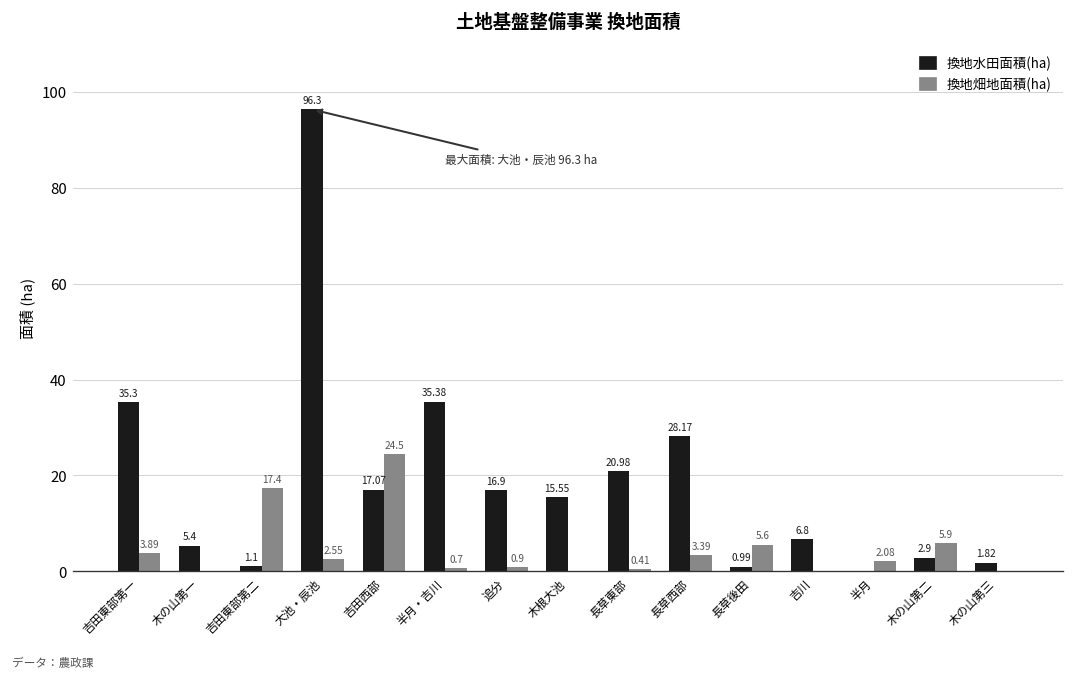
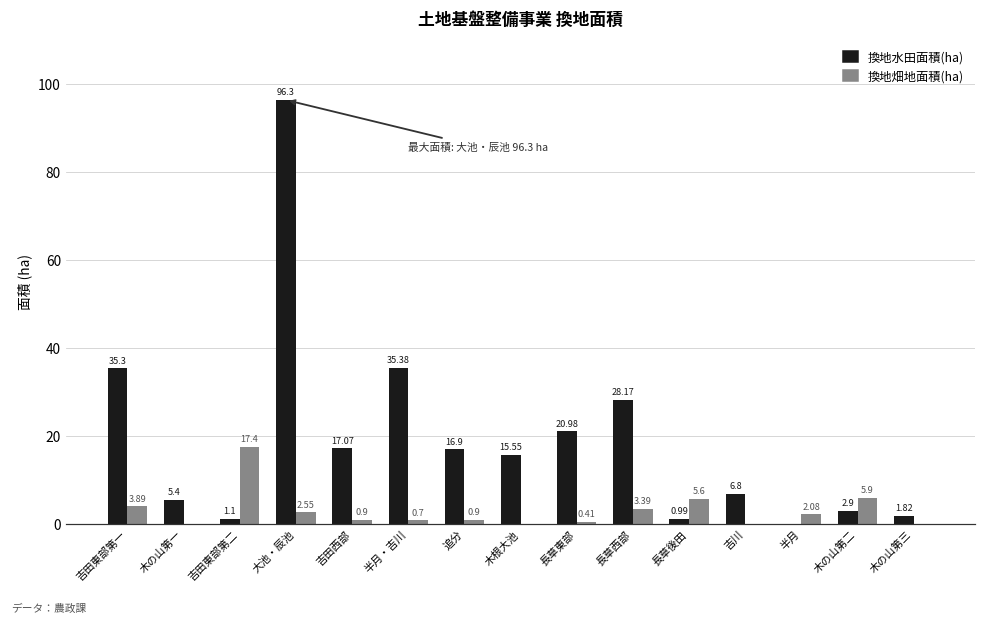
換地畑地面積(ha), 吉田西部: 24.5 -> 0.9
